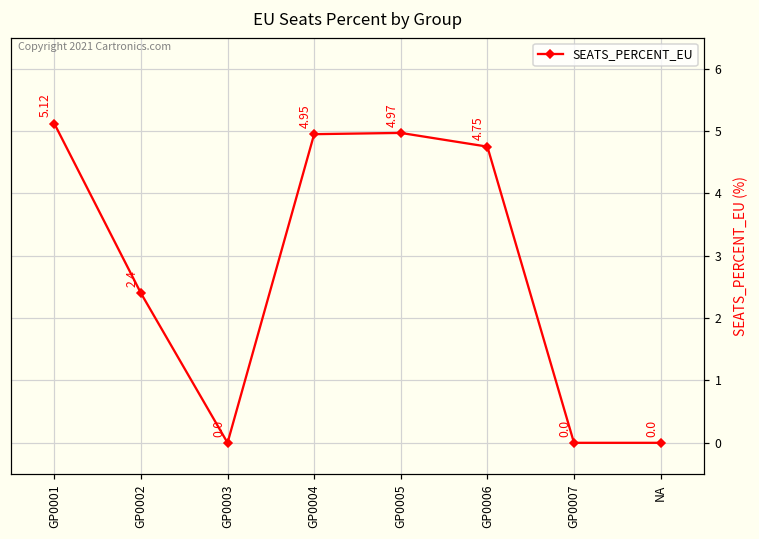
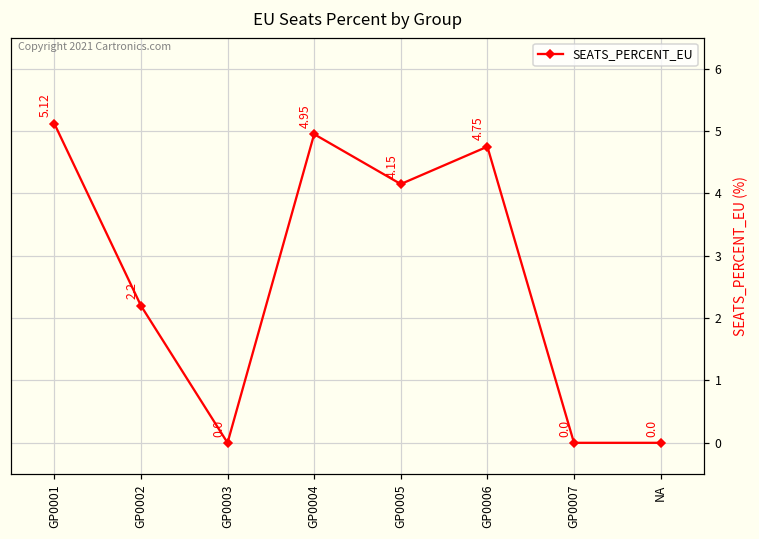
GP0002: 2.4 -> 2.2
GP0005: 4.97 -> 4.15
